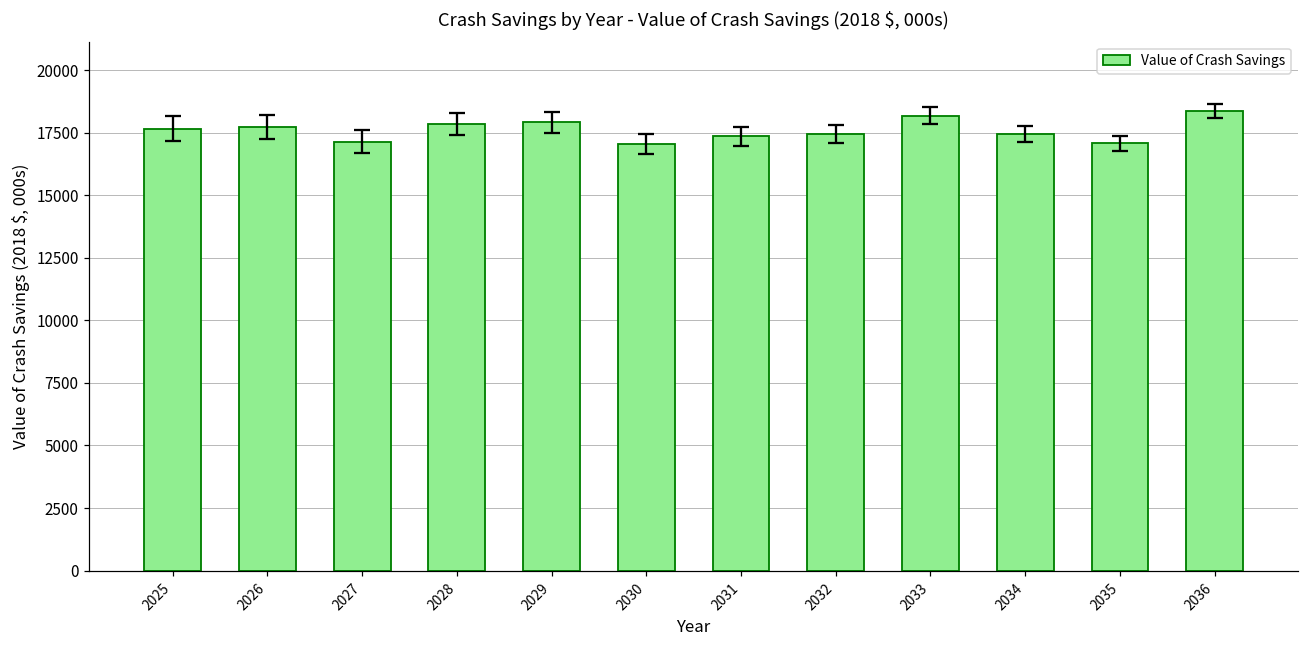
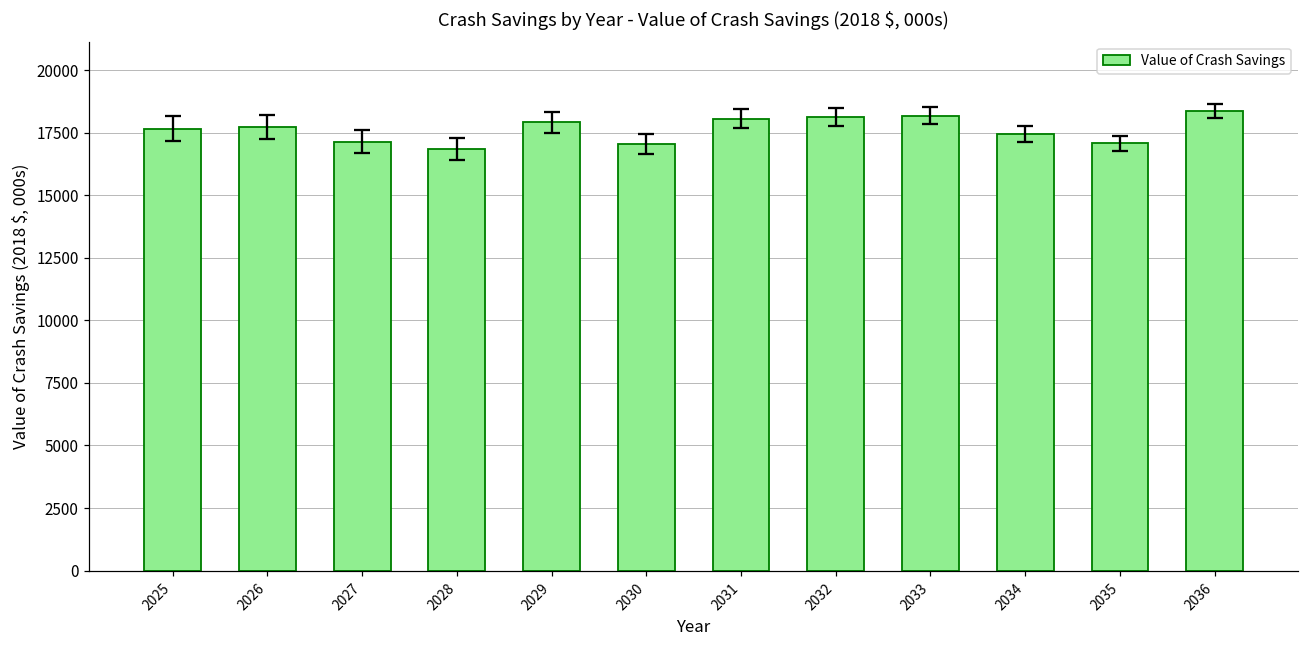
Value of Crash Savings, 2028: 17900 -> 16800
Value of Crash Savings, 2031: 17300 -> 18000
Value of Crash Savings, 2032: 17500 -> 18100
